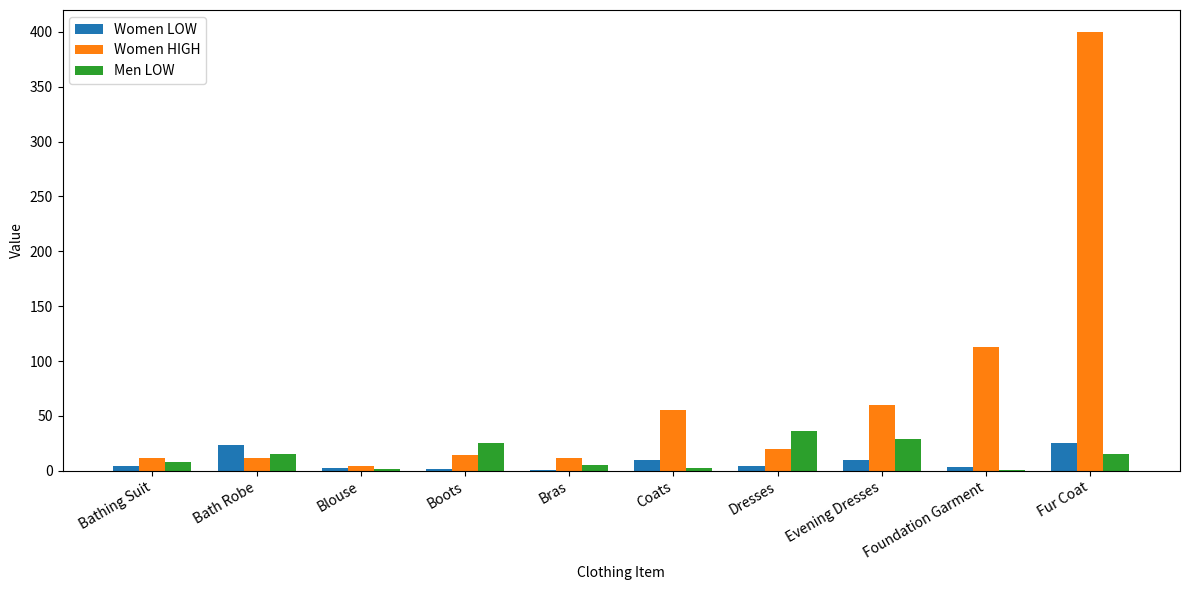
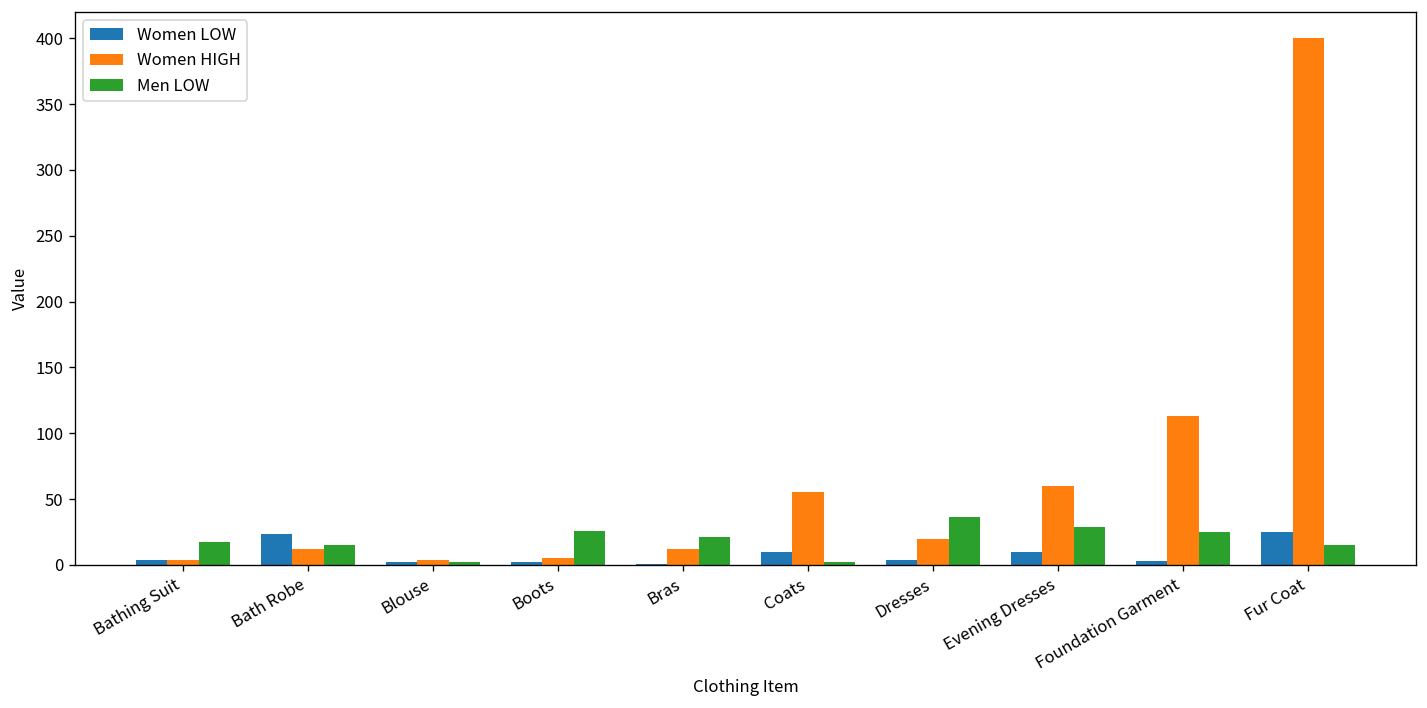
Women HIGH, Bathing Suit: 12 -> 4
Men LOW, Bathing Suit: 8 -> 18
Women HIGH, Boots: 14 -> 5
Men LOW, Bras: 5 -> 21
Men LOW, Foundation Garment: 1 -> 25
